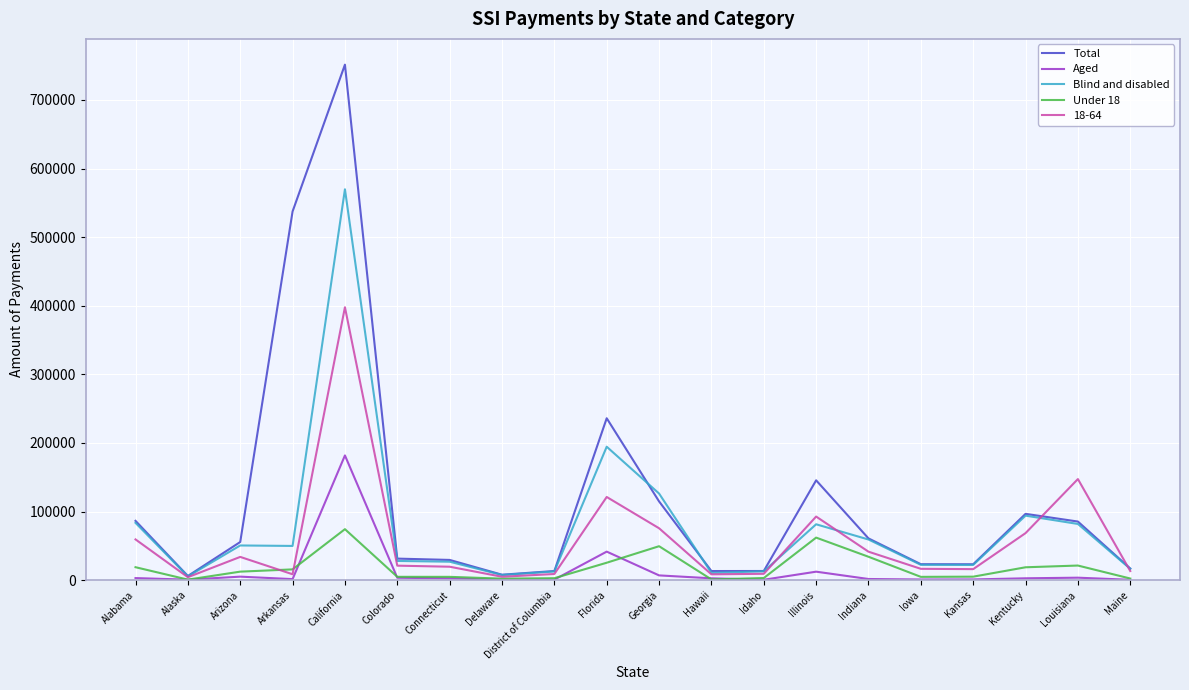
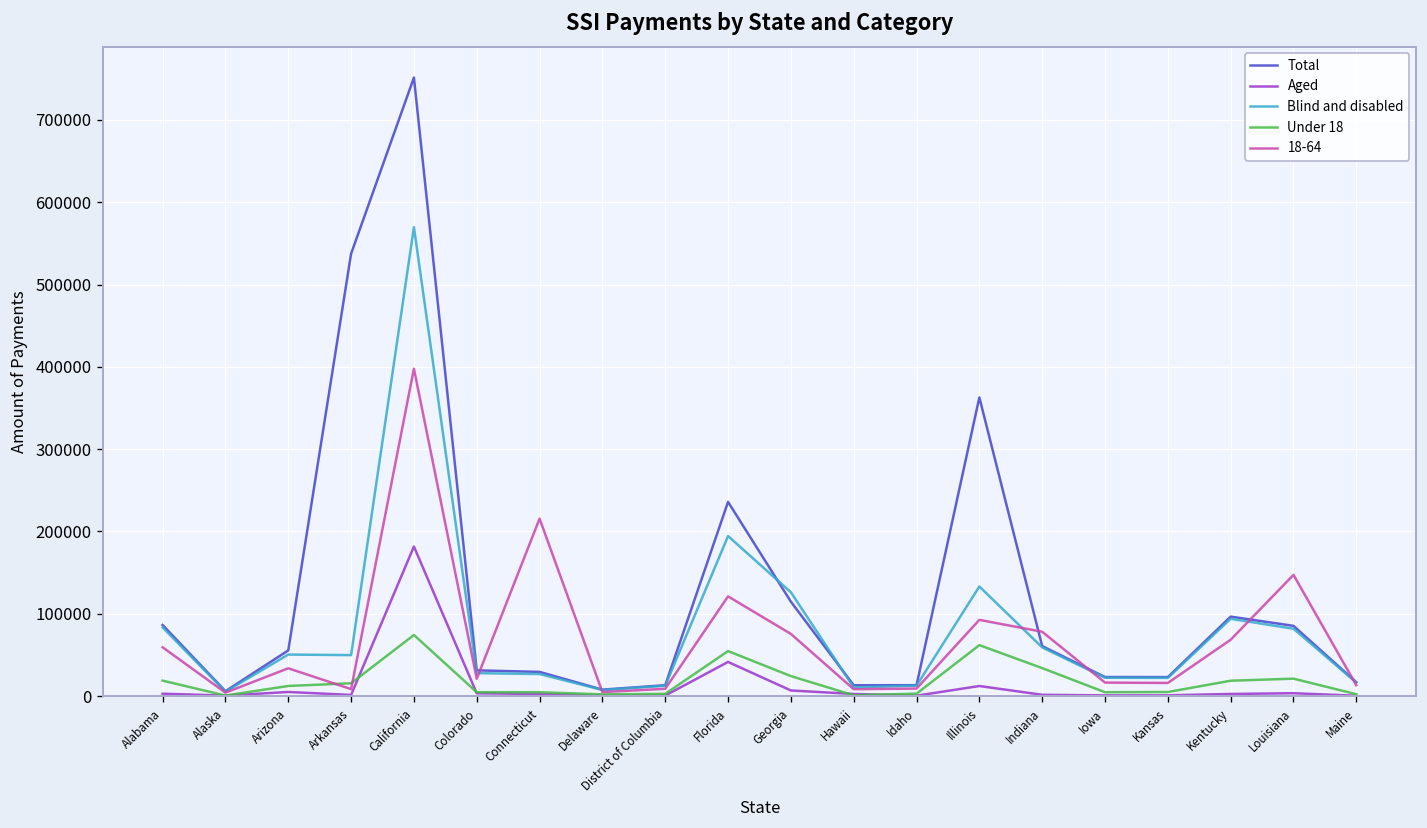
18-64, Connecticut: 20000 -> 220000
Under 18, Florida: 30000 -> 50000
Under 18, Georgia: 50000 -> 20000
Total, Illinois: 150000 -> 360000
Blind and disabled, Illinois: 80000 -> 130000
18-64, Indiana: 40000 -> 80000
